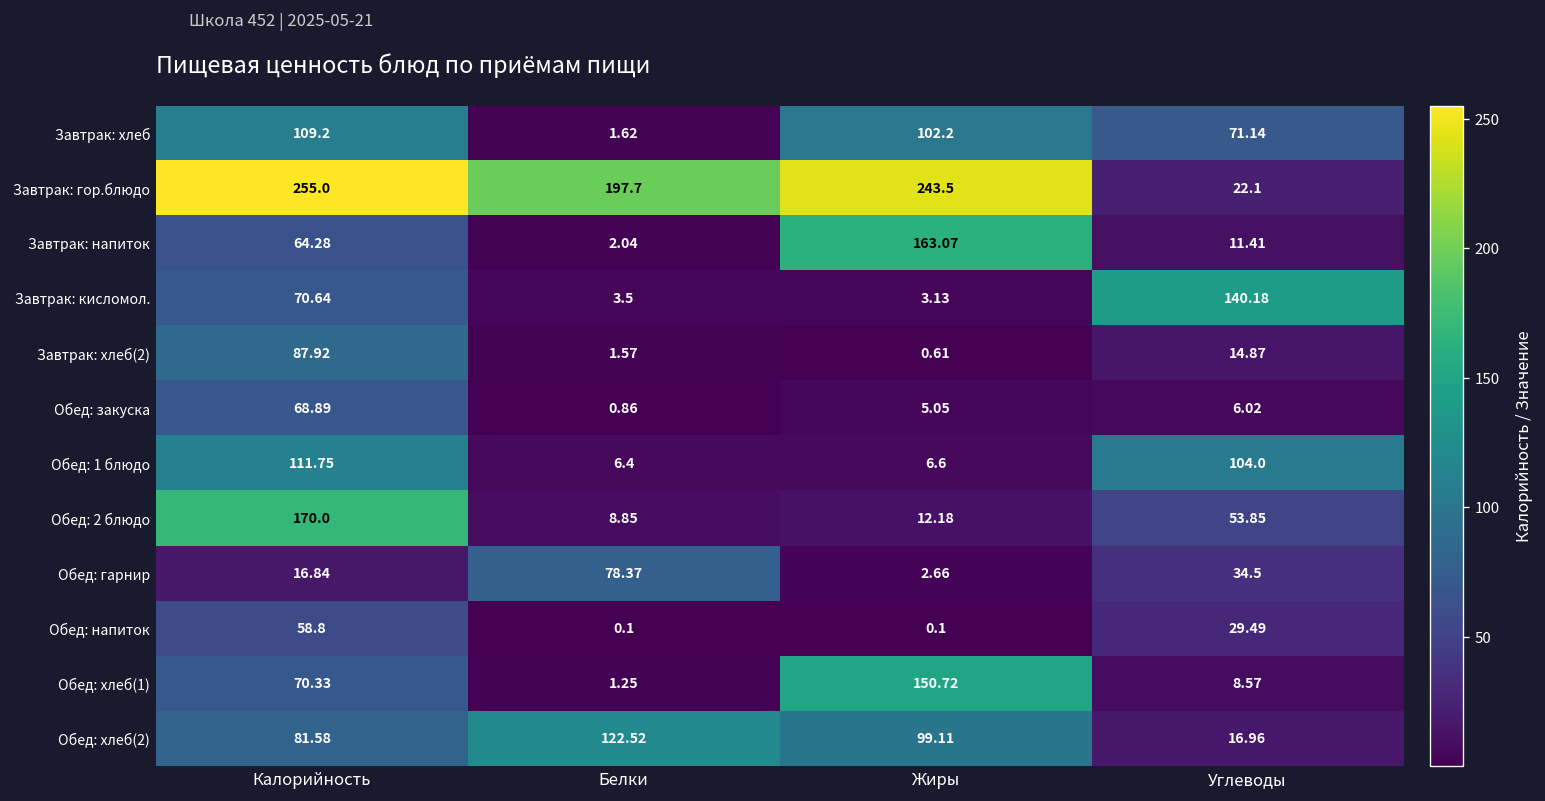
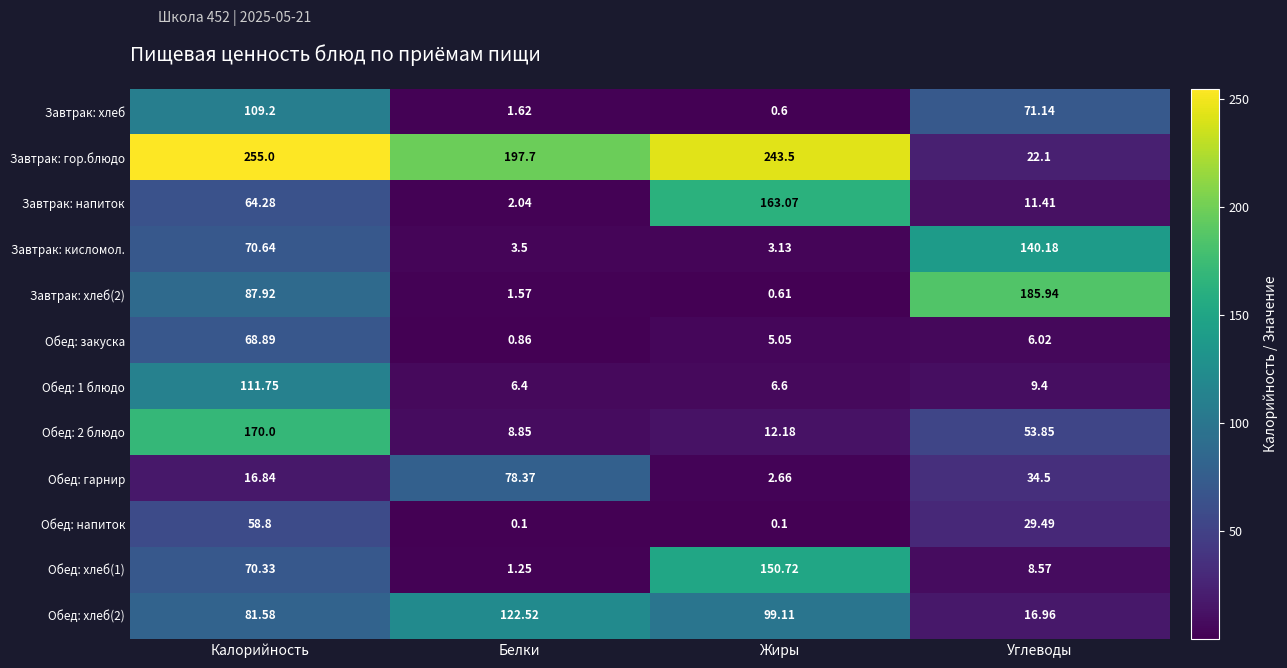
Завтрак: хлеб, Жиры: 102.2 -> 0.6
Завтрак: хлеб(2), Углеводы: 14.87 -> 185.94
Обед: 1 блюдо, Углеводы: 104.0 -> 9.4
